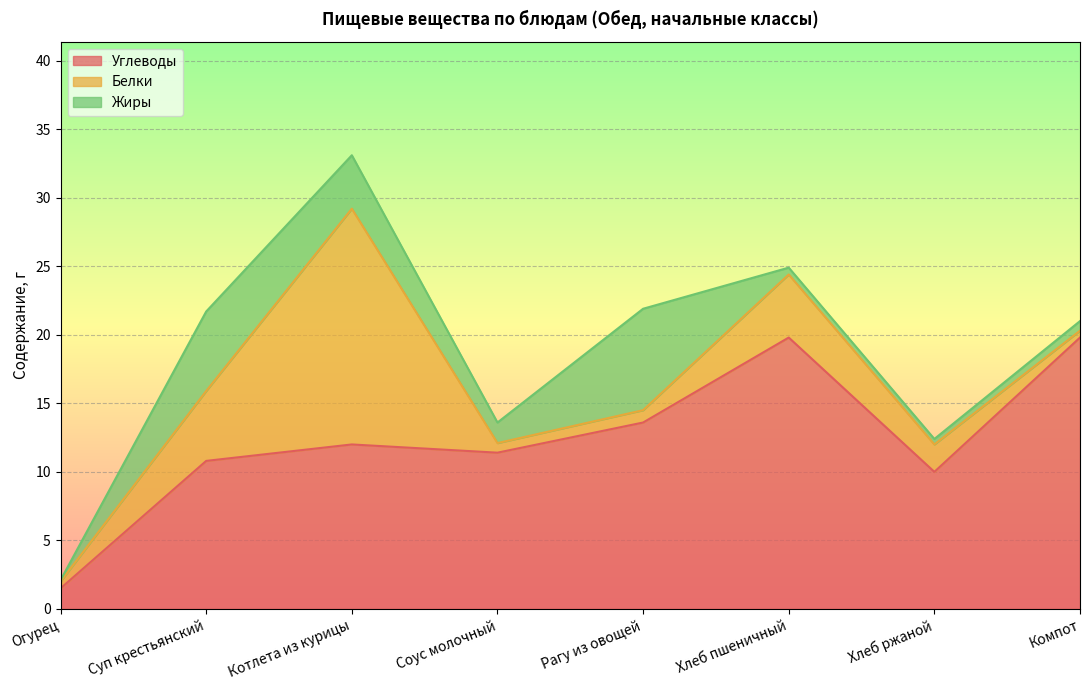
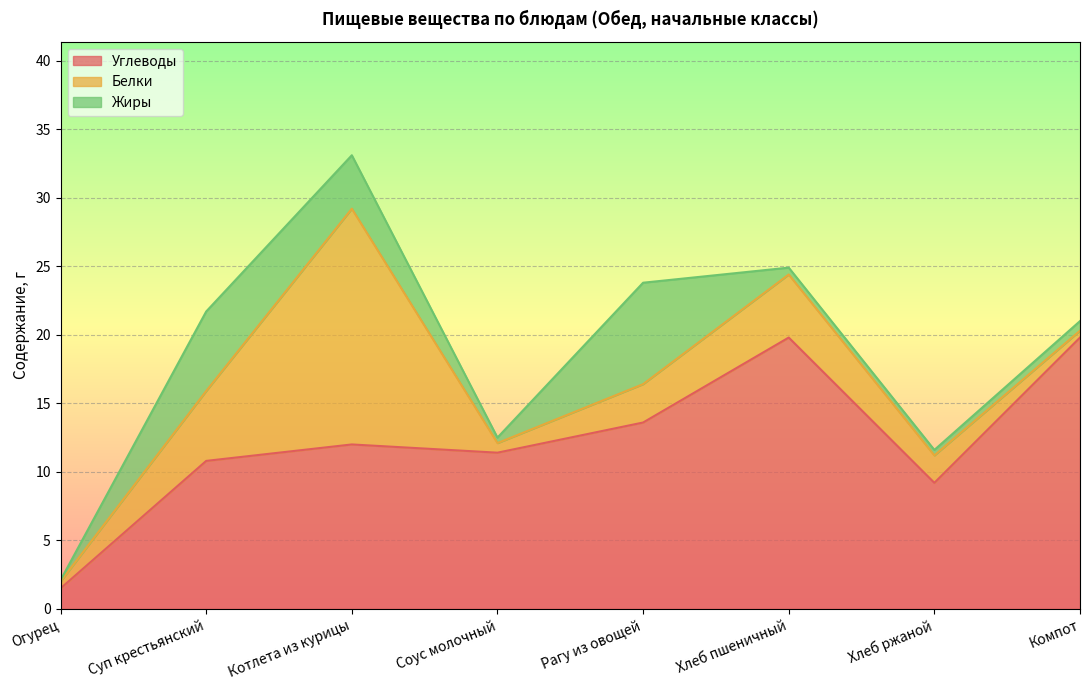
Жиры, Соус молочный: 1.5 -> 0.4
Белки, Рагу из овощей: 0.9 -> 2.8
Углеводы, Хлеб ржаной: 10.0 -> 9.2
